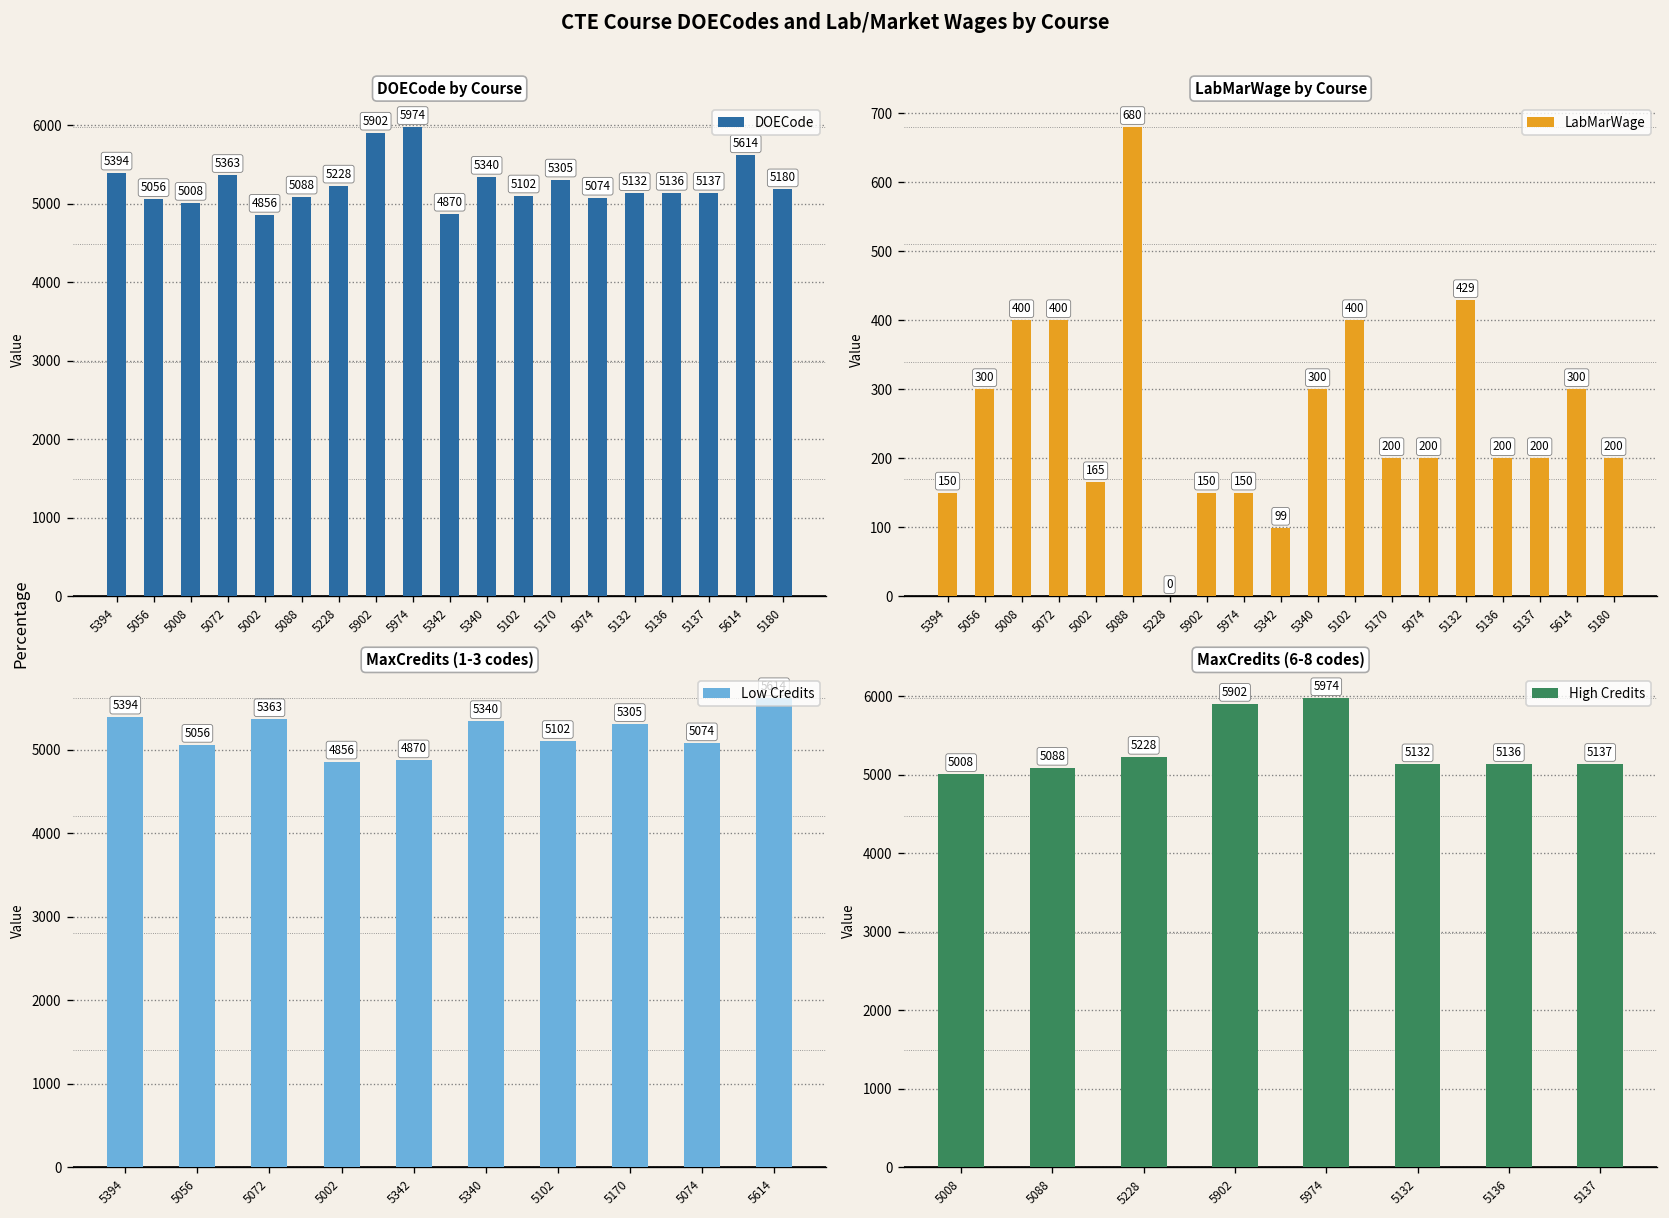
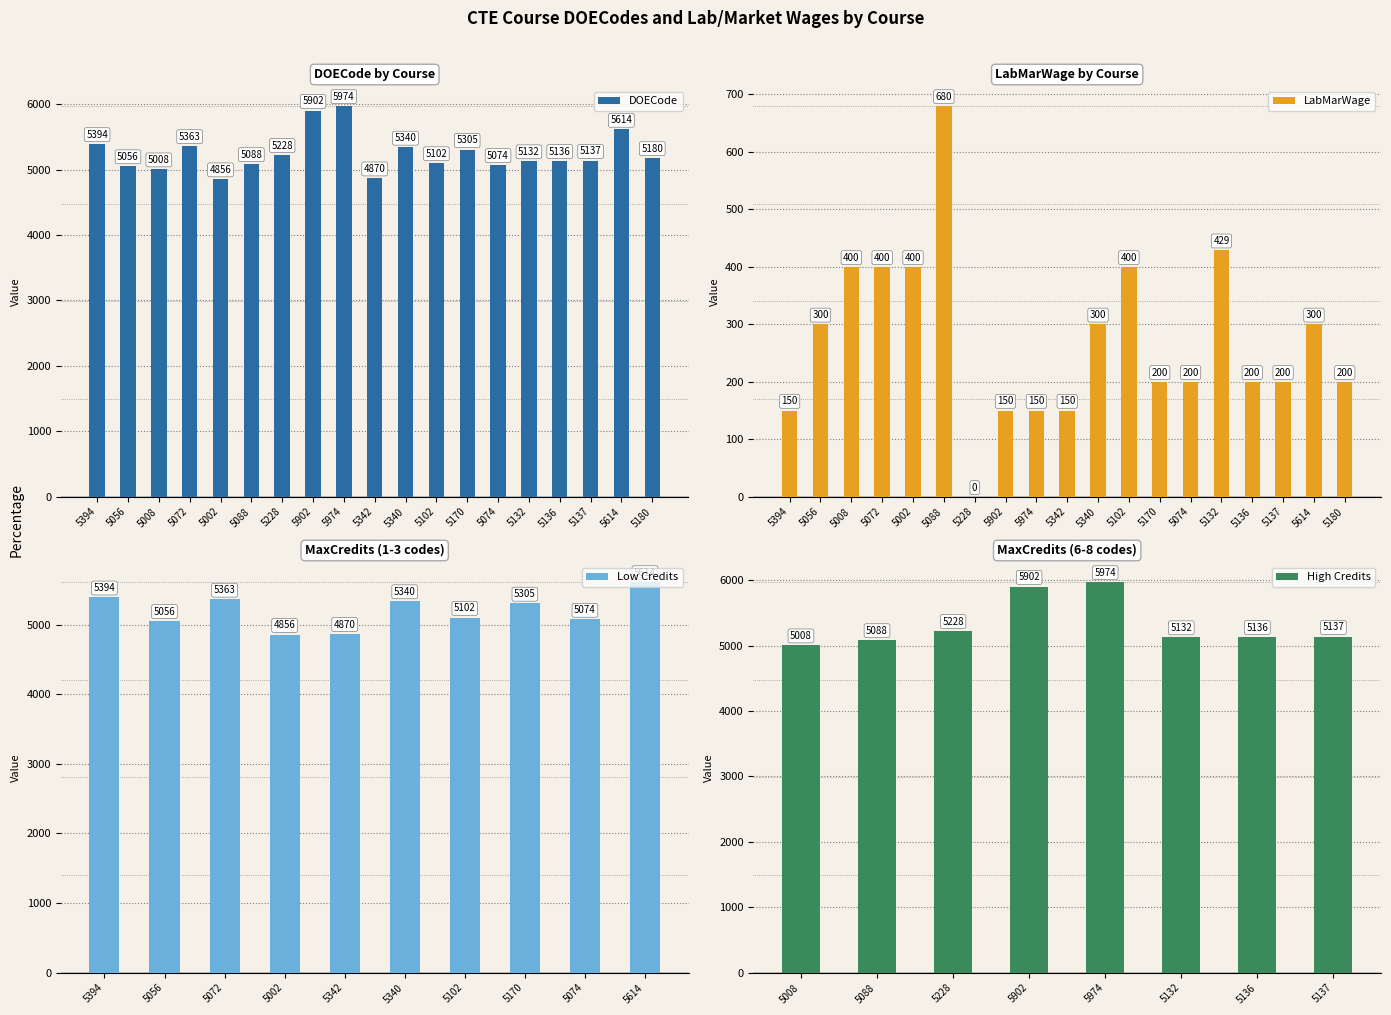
LabMarWage by Course, 5002: 165 -> 400
LabMarWage by Course, 5342: 99 -> 150
